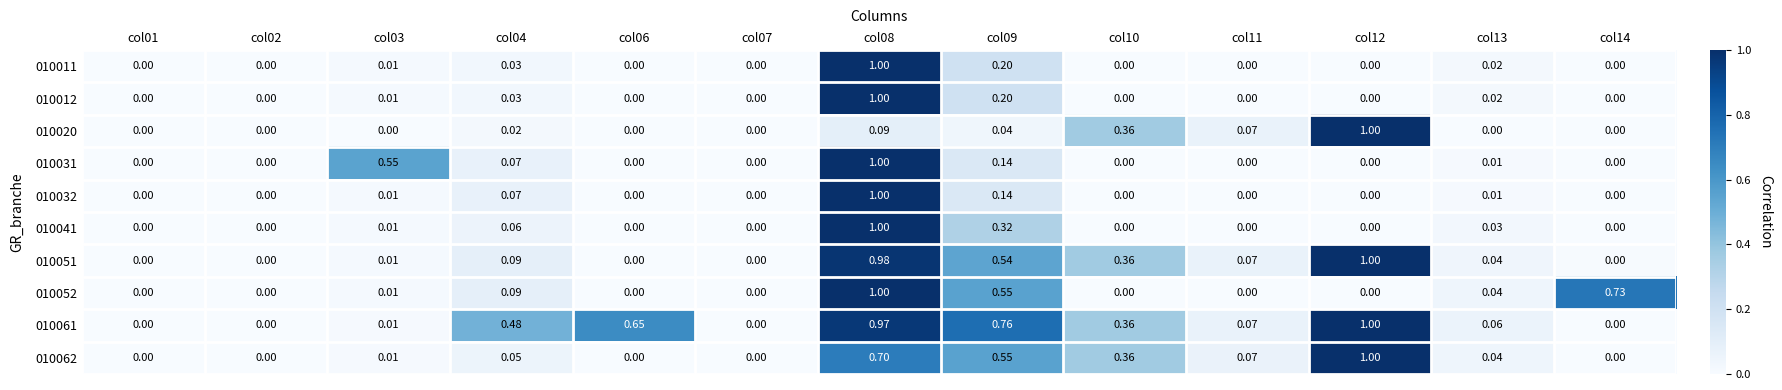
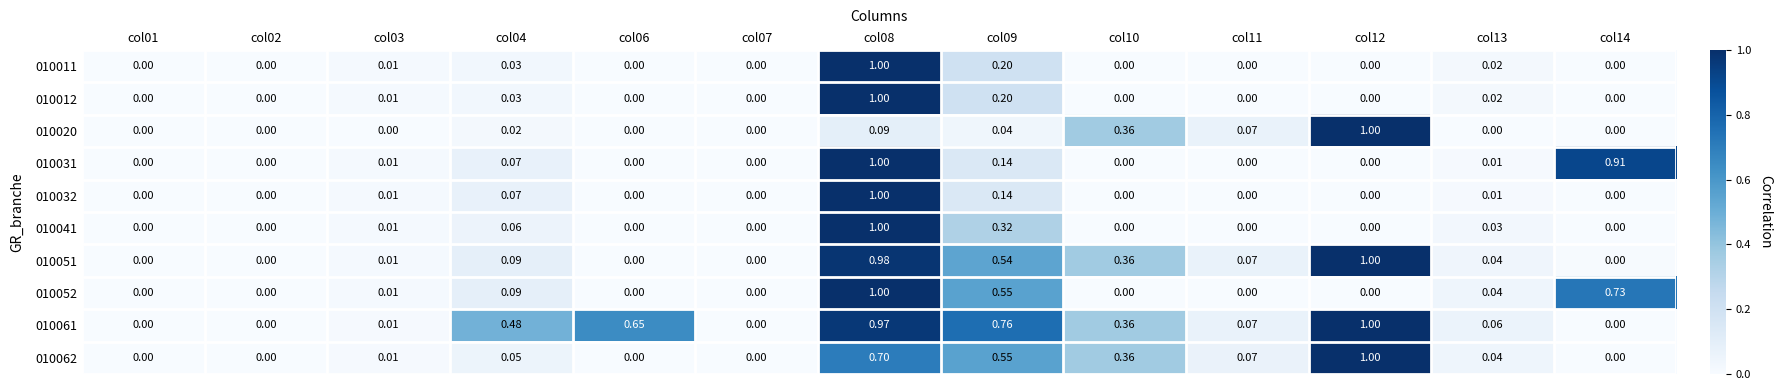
010031, col03: 0.55 -> 0.01
010031, col14: 0.00 -> 0.91
